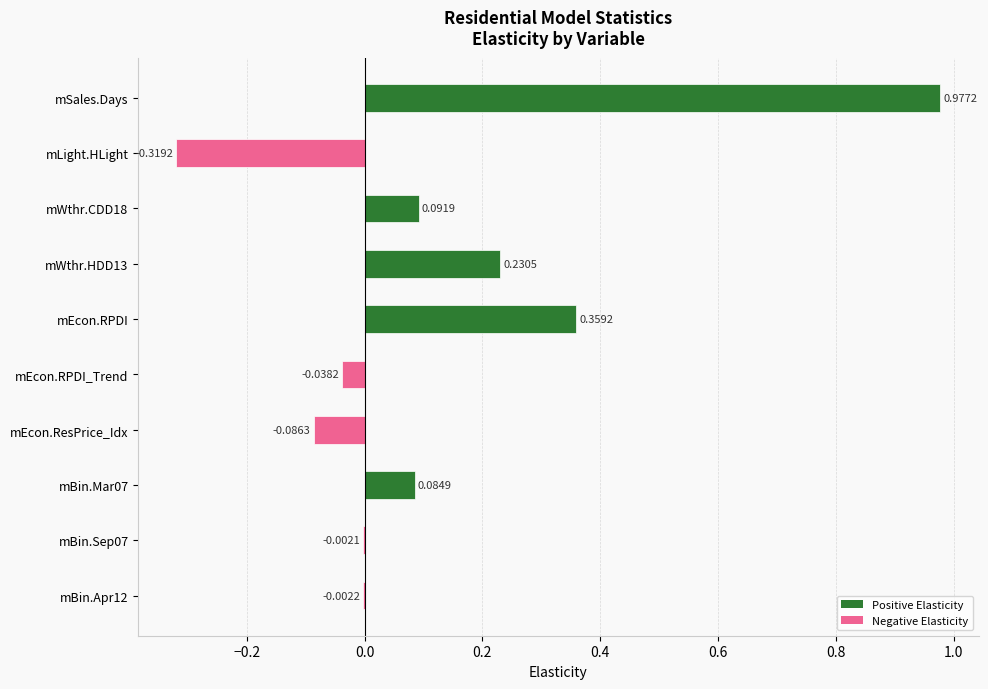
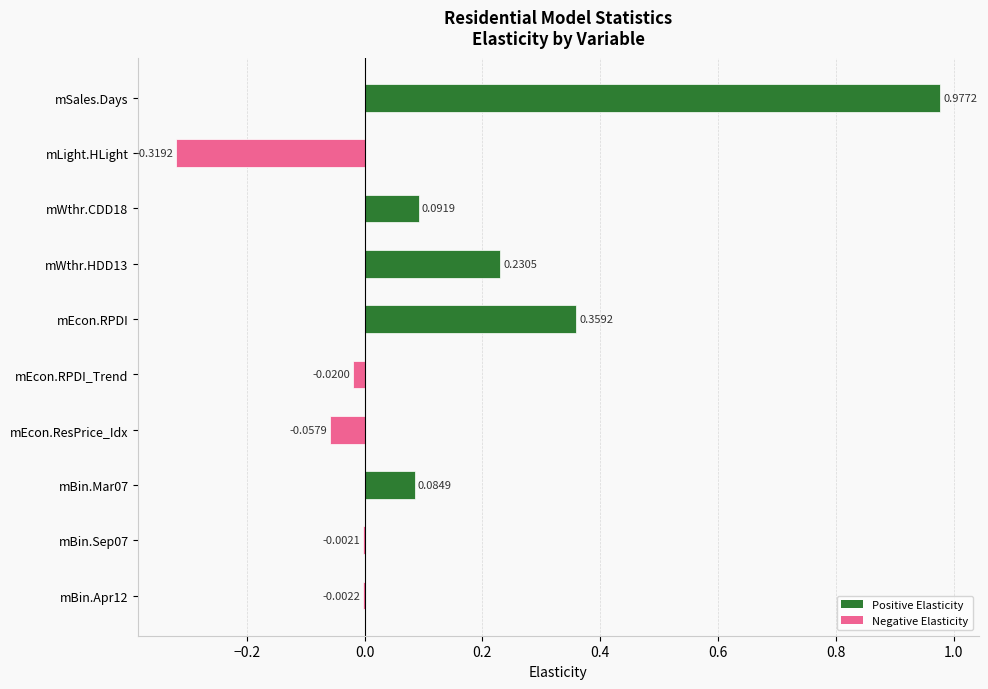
mEcon.RPDI_Trend: -0.0382 -> -0.0200
mEcon.ResPrice_Idx: -0.0863 -> -0.0579
